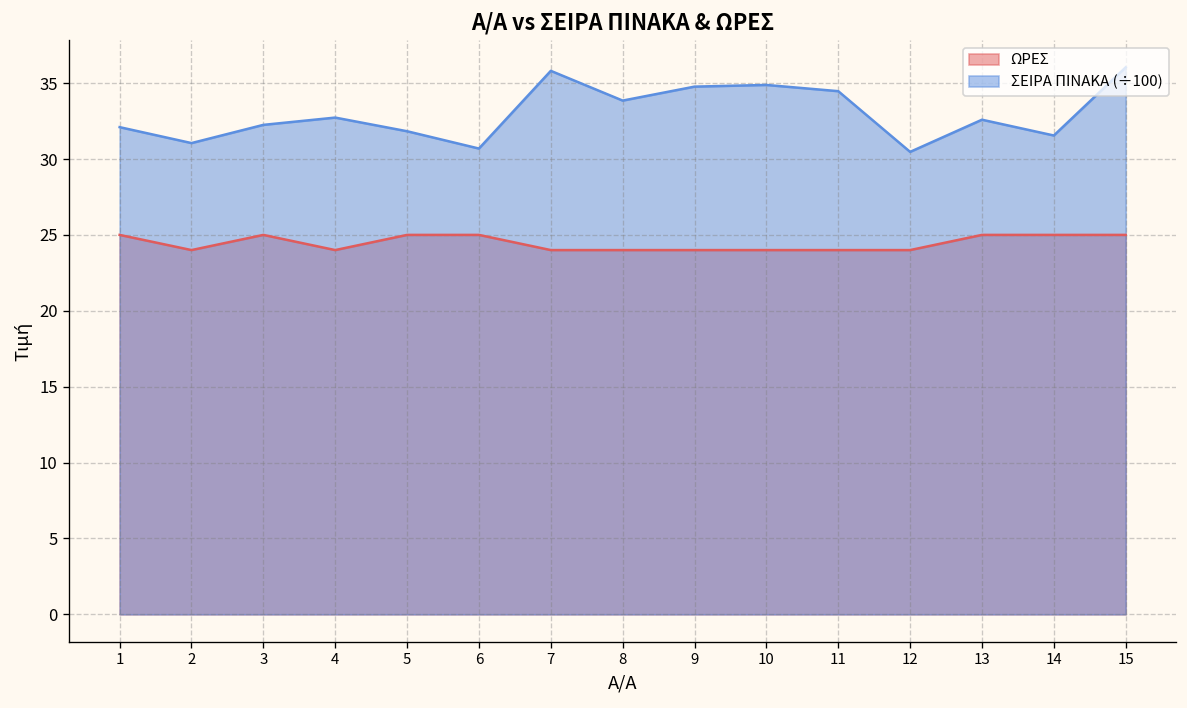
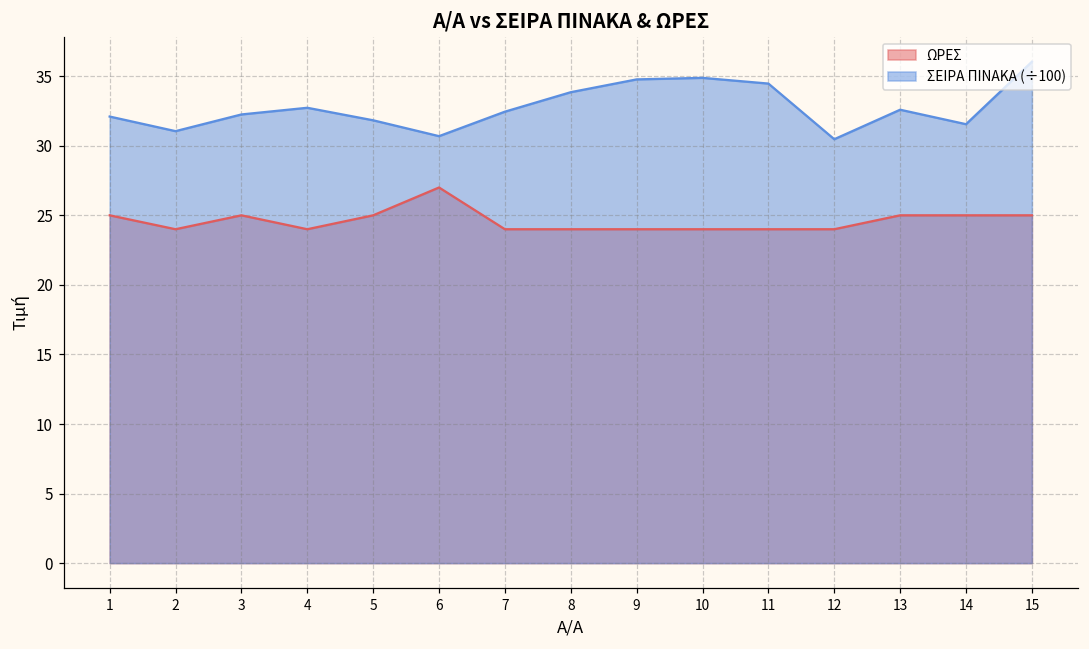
ΩΡΕΣ, 6: 25 -> 27
ΣΕΙΡΑ ΠΙΝΑΚΑ (÷100), 7: 35.8 -> 32.5
